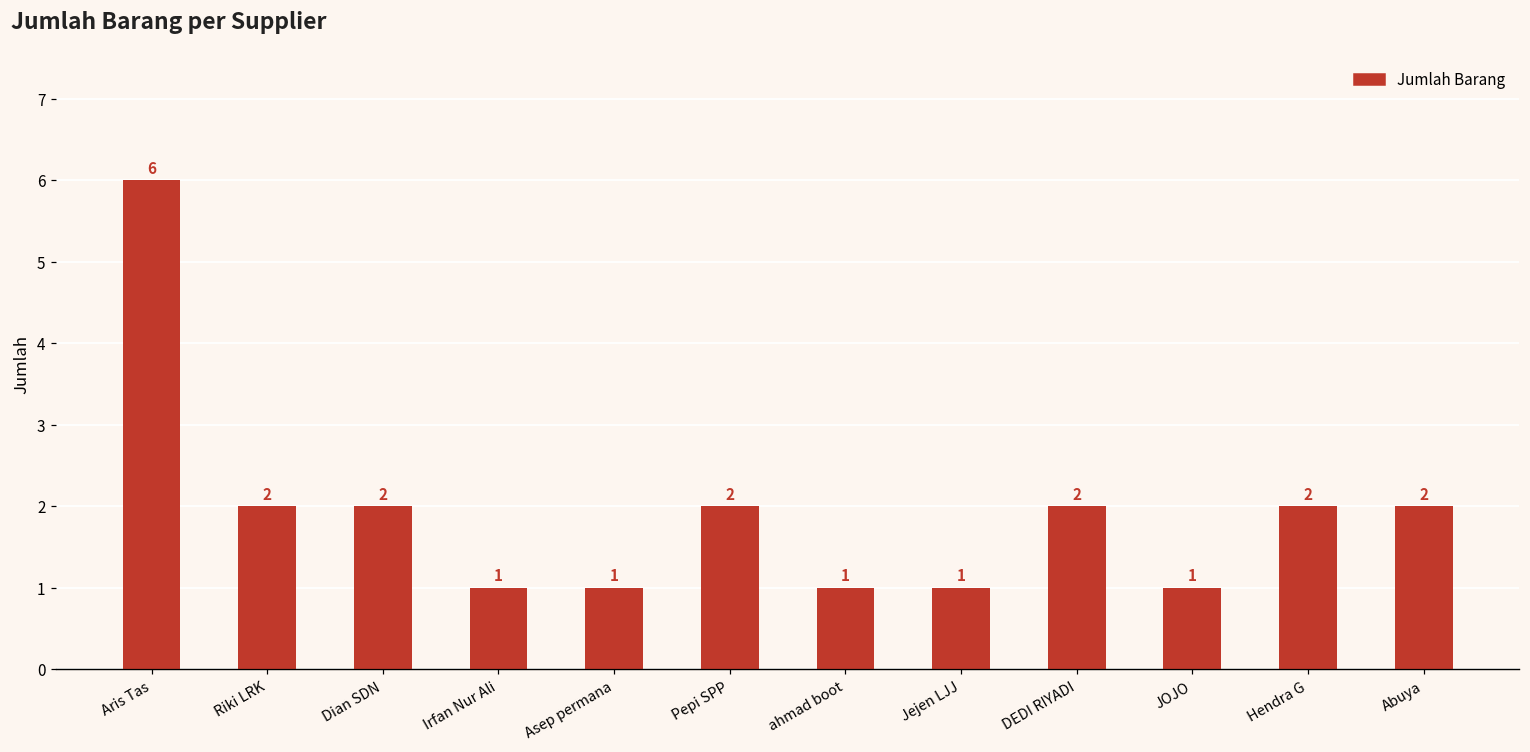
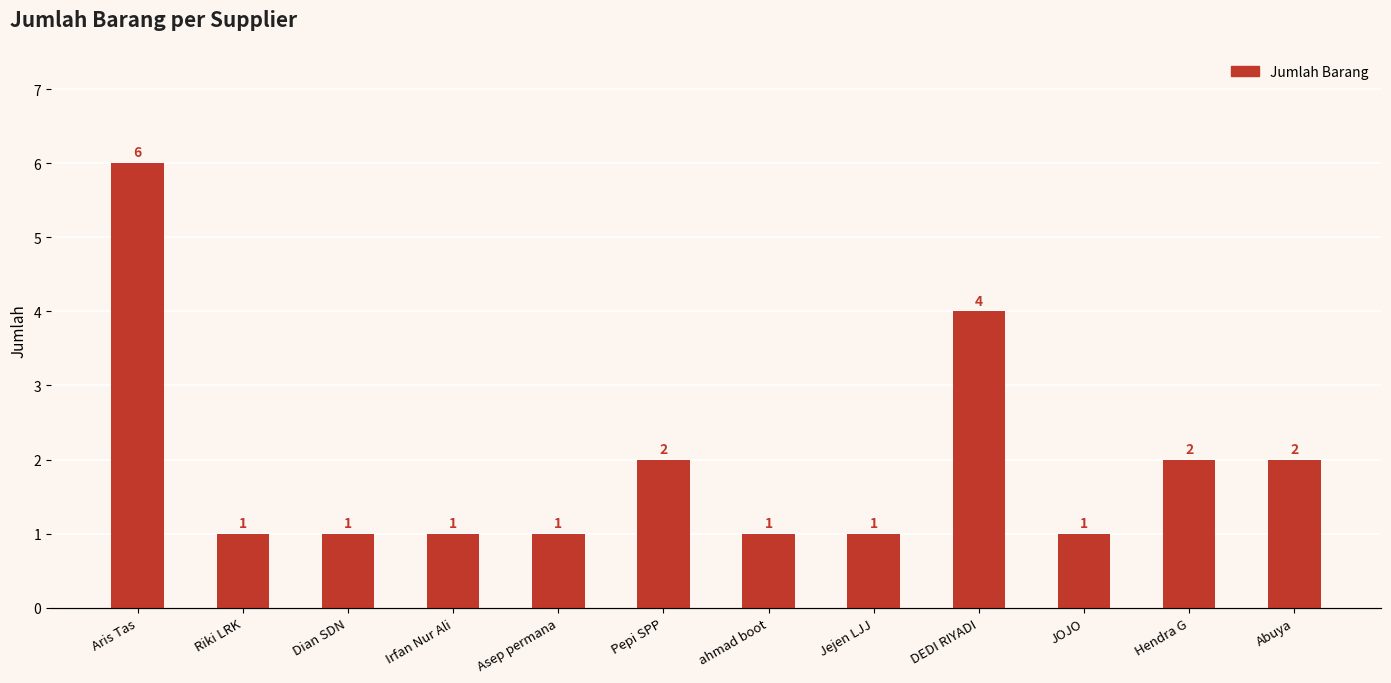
Riki LRK: 2 -> 1
Dian SDN: 2 -> 1
DEDI RIYADI: 2 -> 4
